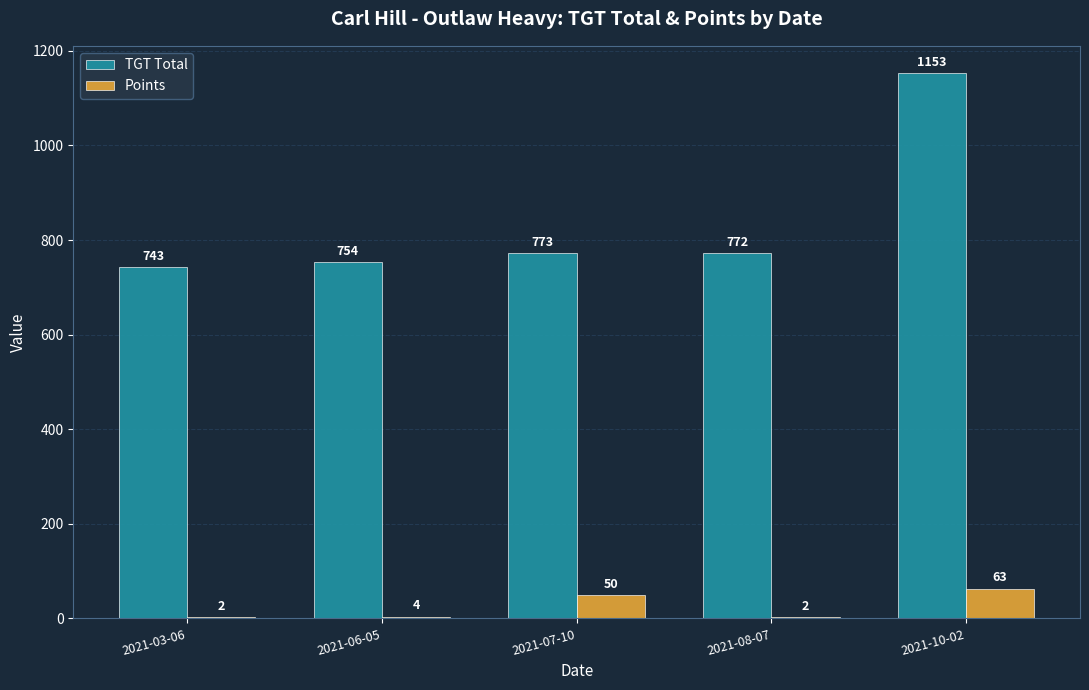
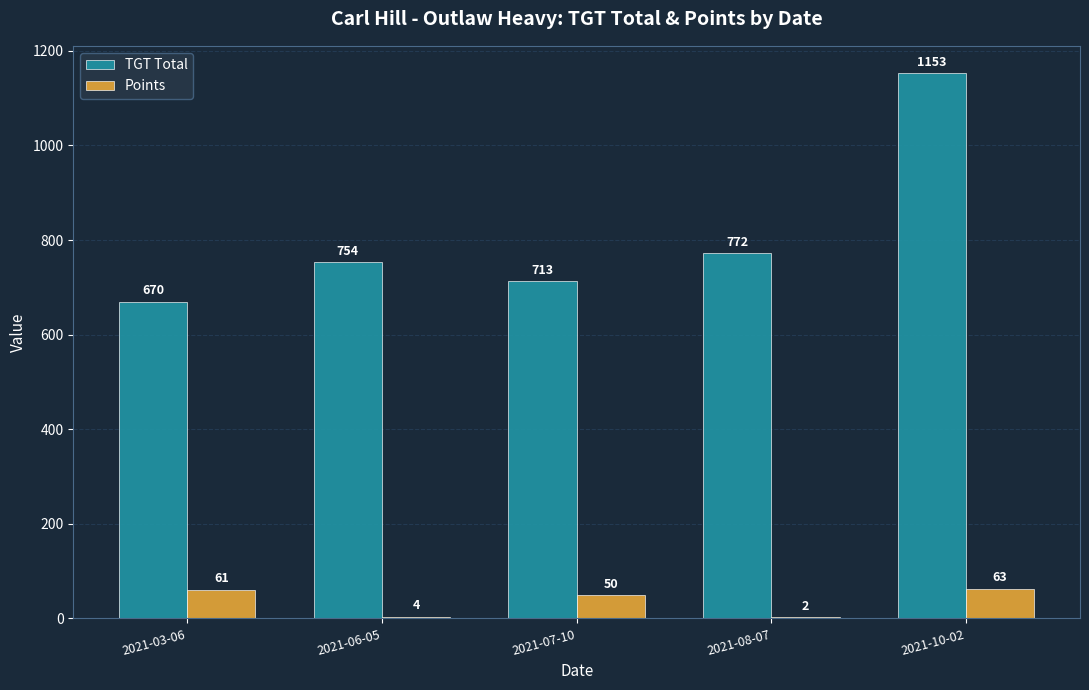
TGT Total, 2021-03-06: 743 -> 670
Points, 2021-03-06: 2 -> 61
TGT Total, 2021-07-10: 773 -> 713
